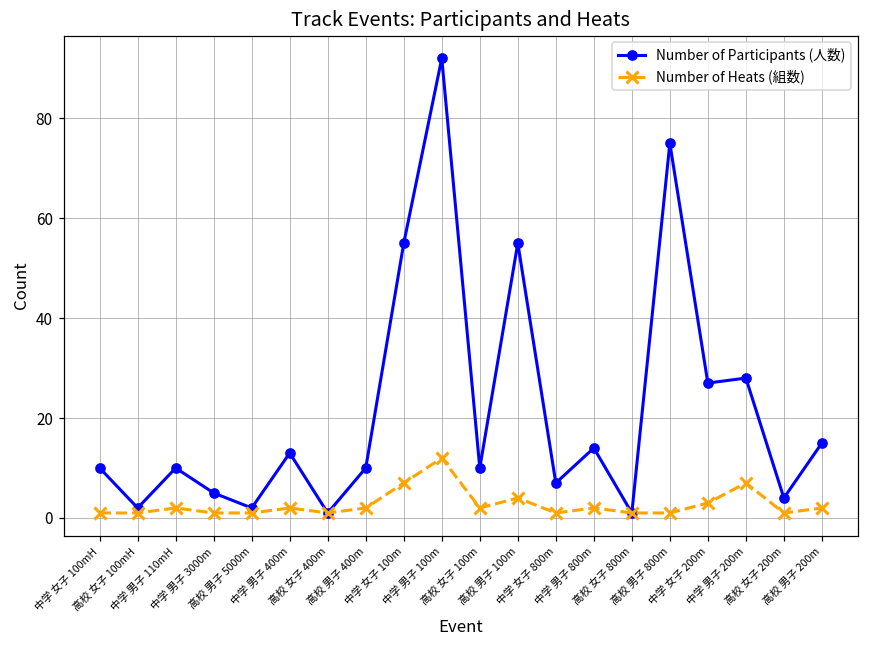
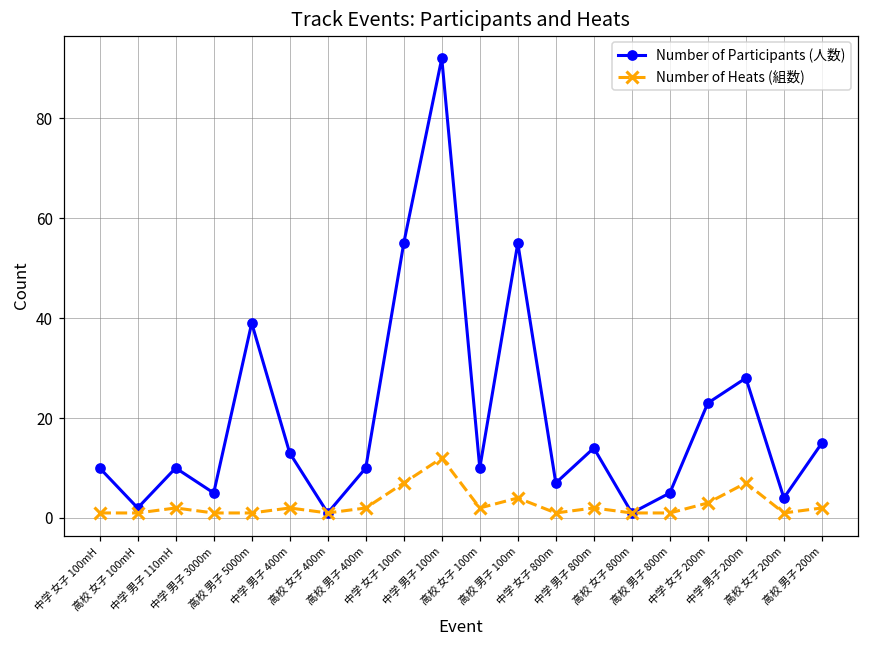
Number of Participants (人数), 高校 男子 5000m: 2 -> 39
Number of Participants (人数), 高校 男子 800m: 75 -> 5
Number of Participants (人数), 中学 女子 200m: 27 -> 23
